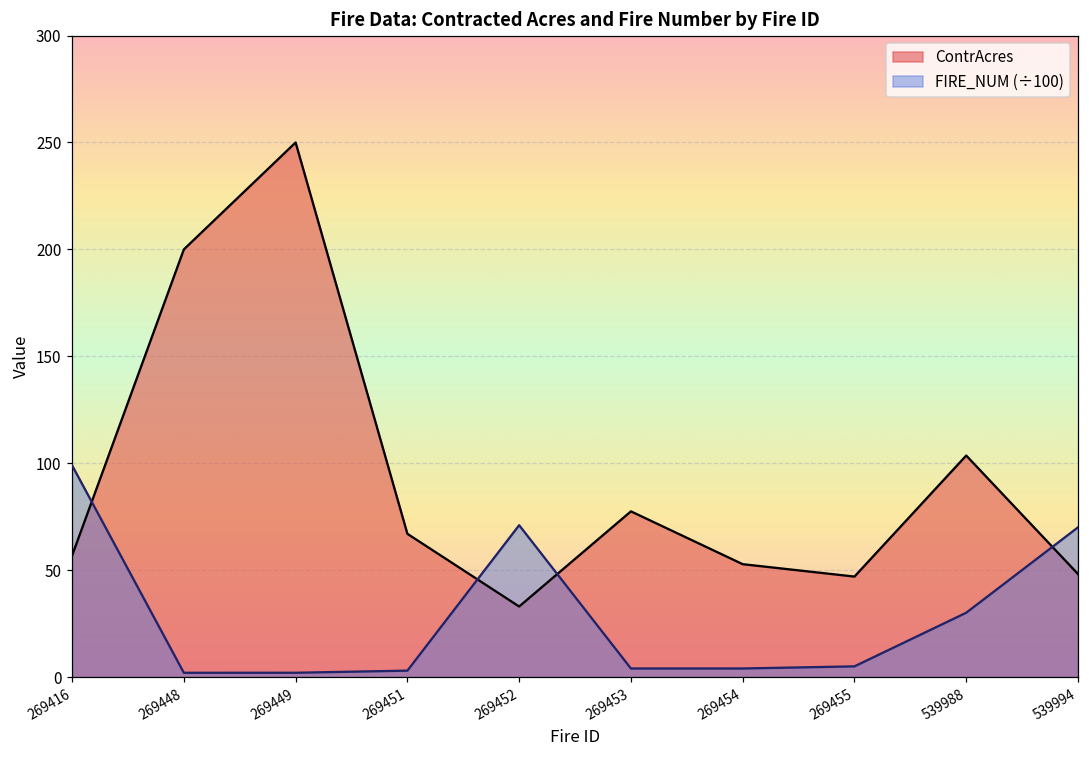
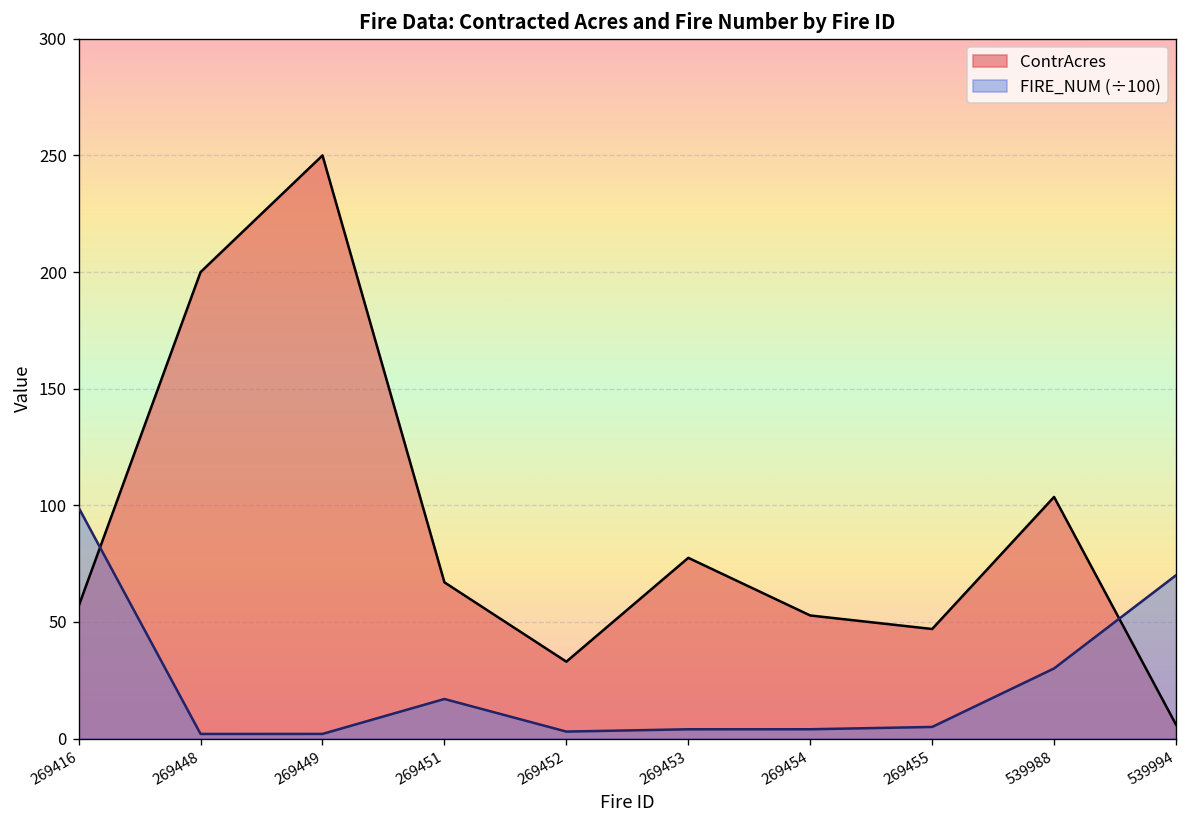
FIRE_NUM (÷100), 269451: 3 -> 17
FIRE_NUM (÷100), 269452: 71 -> 3
ContrAcres, 539994: 48 -> 6
